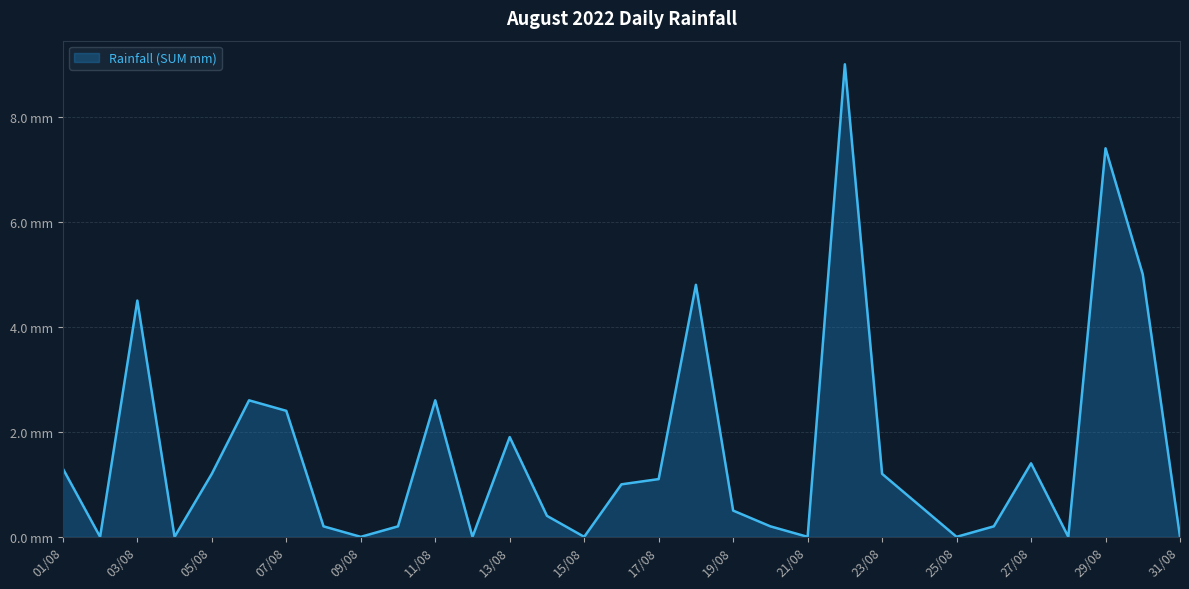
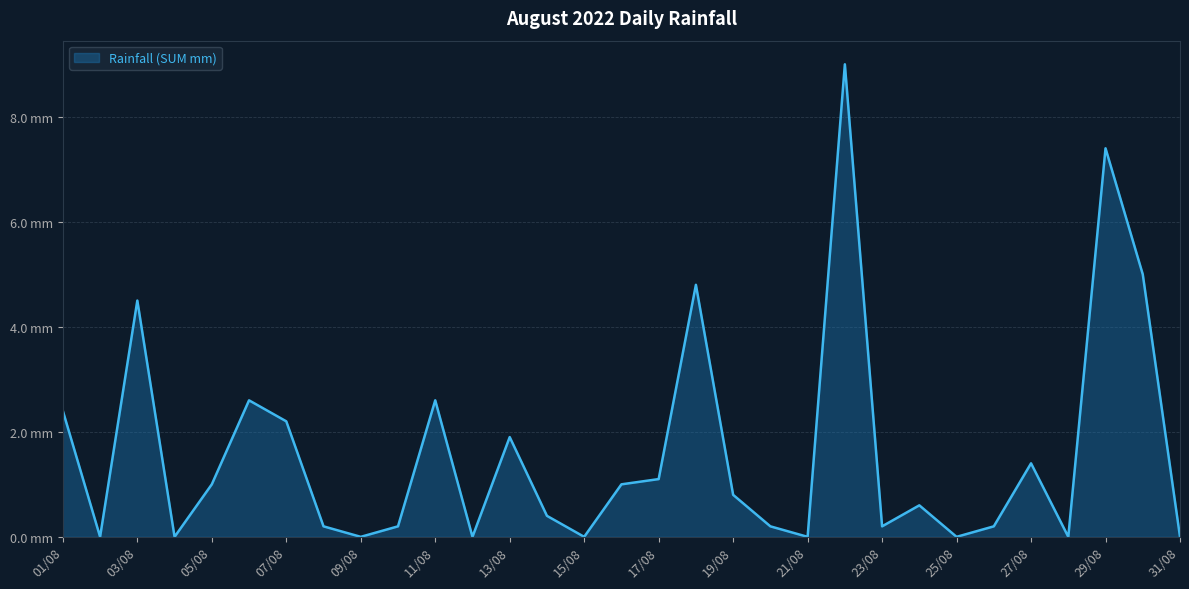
01/08: 1.3 mm -> 2.4 mm
05/08: 1.2 mm -> 1.0 mm
07/08: 2.4 mm -> 2.2 mm
19/08: 0.5 mm -> 0.8 mm
23/08: 1.2 mm -> 0.2 mm
